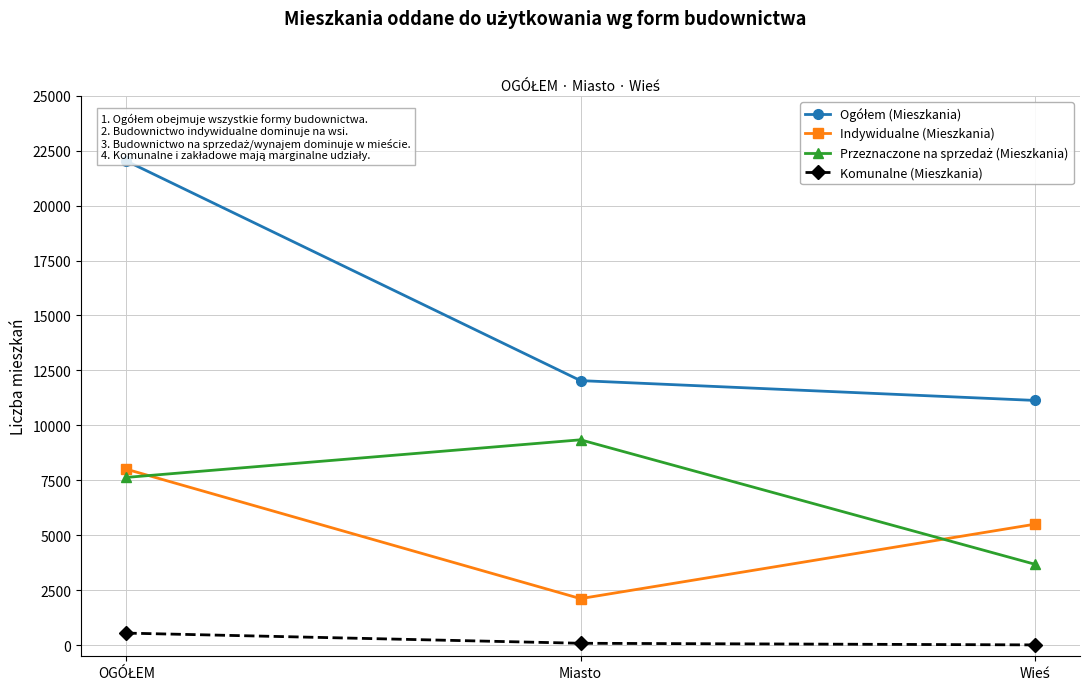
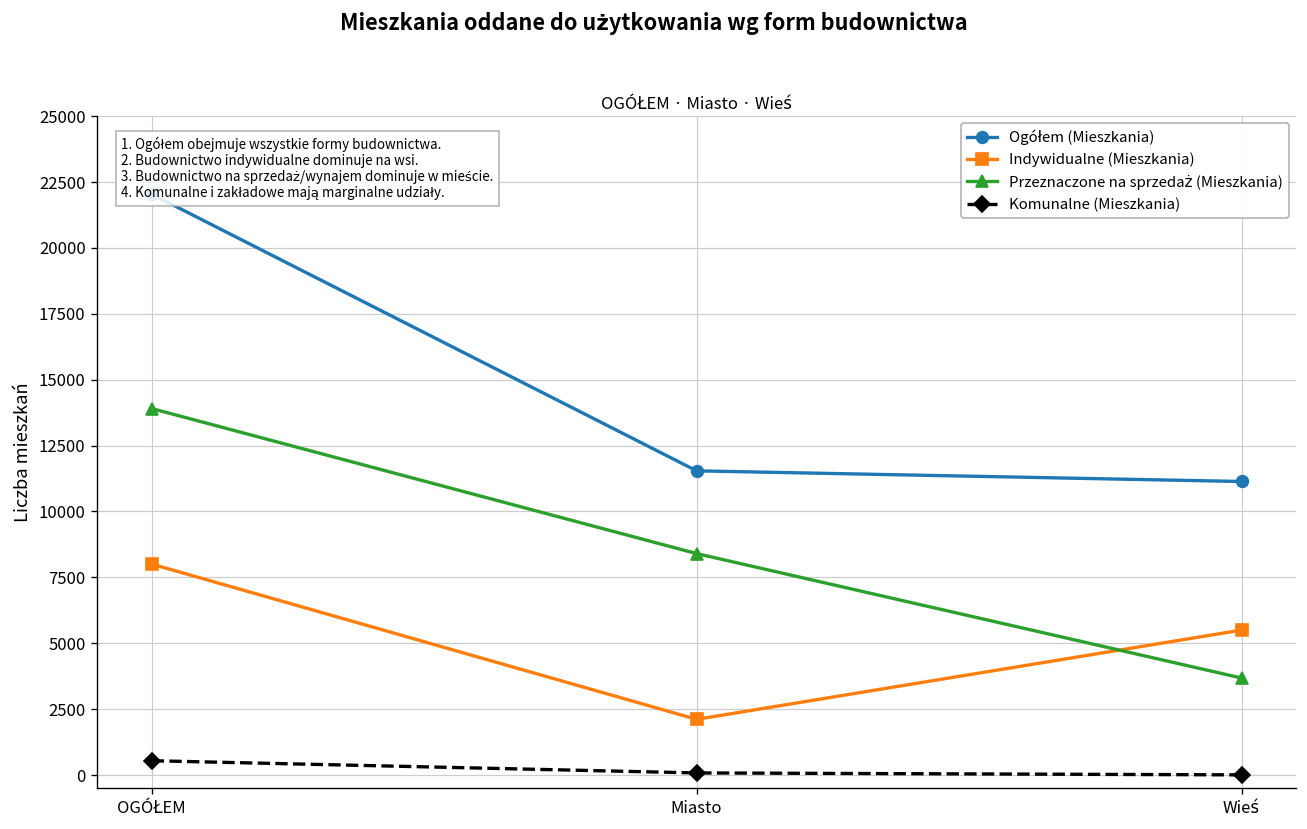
Przeznaczone na sprzedaż (Mieszkania), OGÓŁEM: 7600 -> 13900
Ogółem (Mieszkania), Miasto: 12000 -> 11500
Przeznaczone na sprzedaż (Mieszkania), Miasto: 9300 -> 8400
